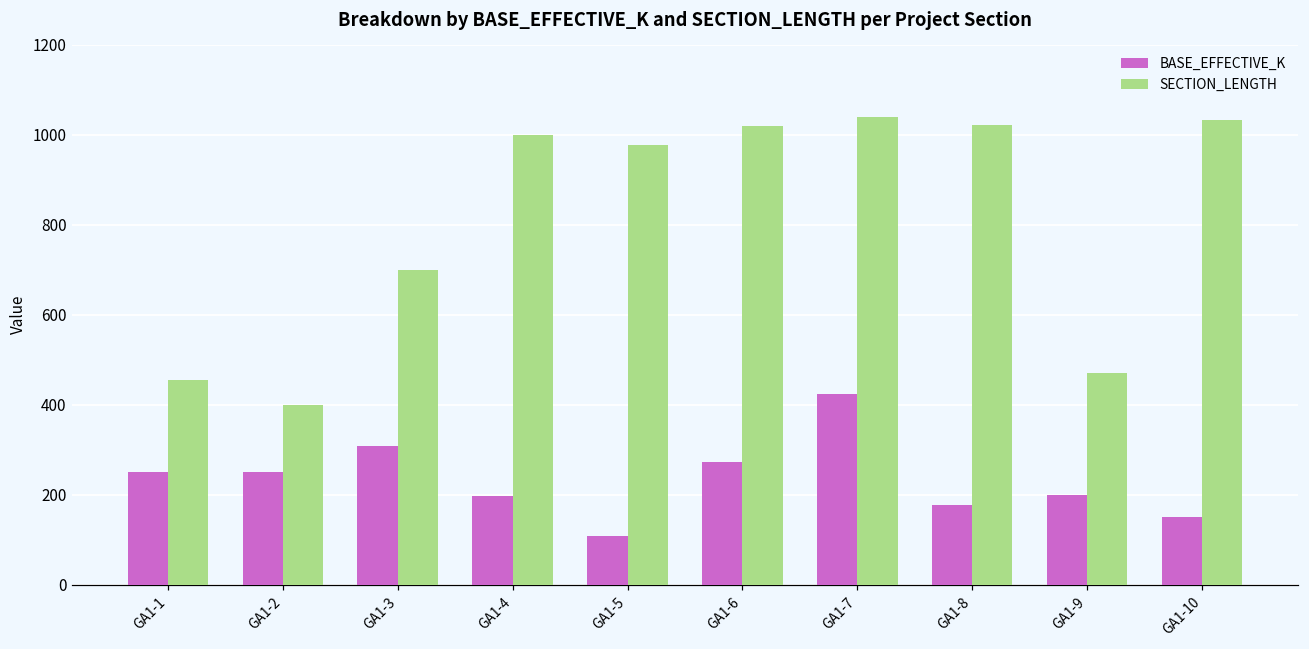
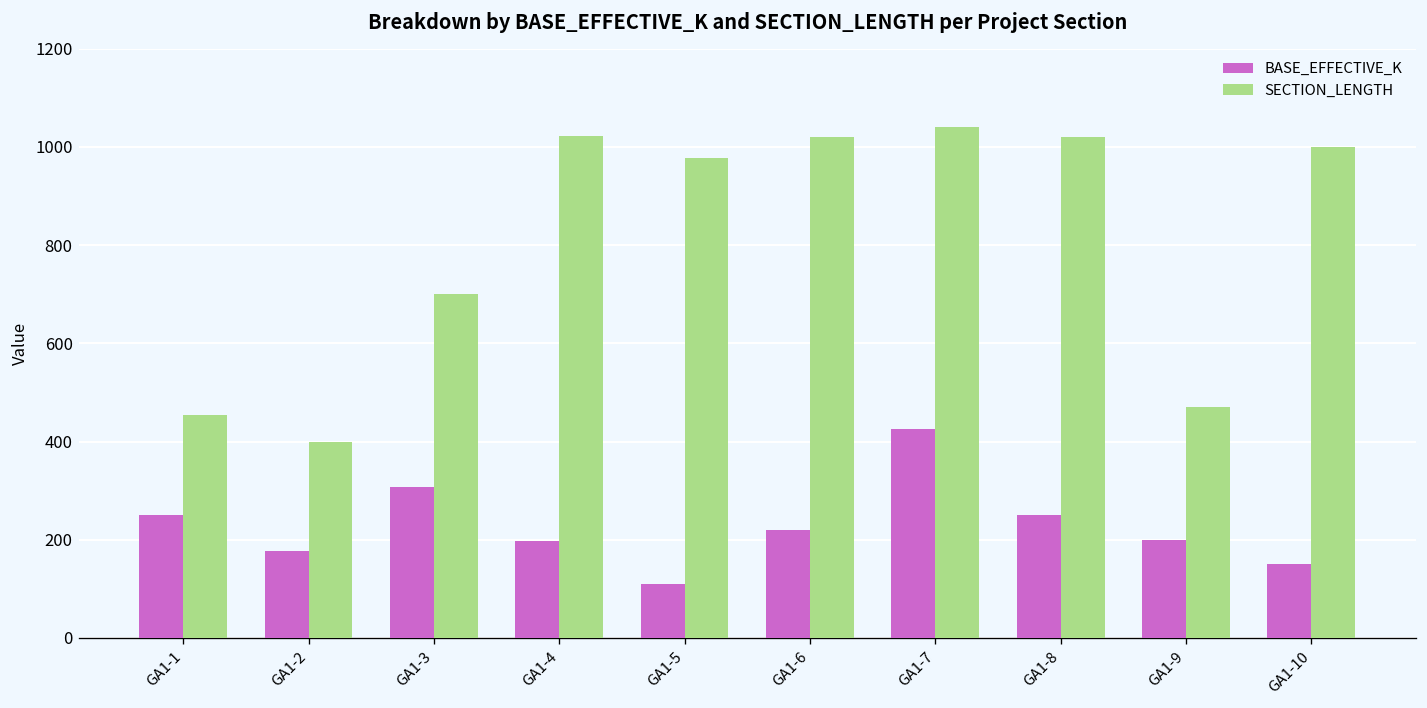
BASE_EFFECTIVE_K, GA1-2: 250 -> 180
SECTION_LENGTH, GA1-4: 1000 -> 1020
BASE_EFFECTIVE_K, GA1-6: 270 -> 220
BASE_EFFECTIVE_K, GA1-8: 180 -> 250
SECTION_LENGTH, GA1-10: 1030 -> 1000
